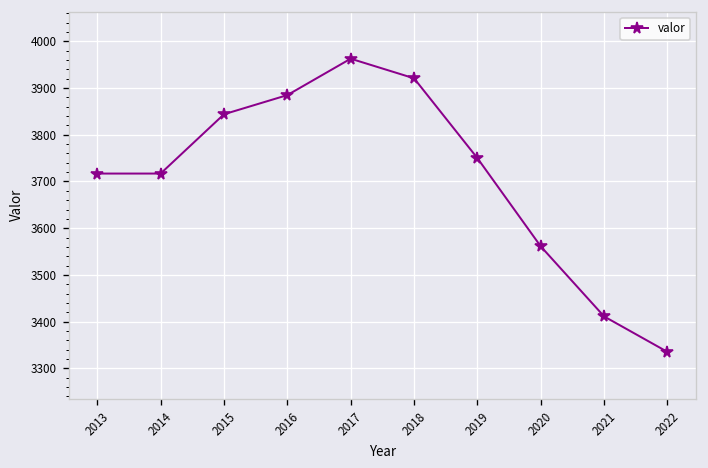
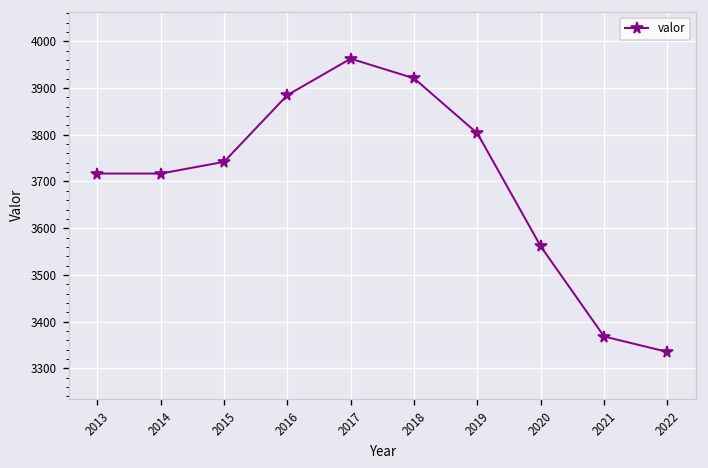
2015: 3840 -> 3740
2019: 3750 -> 3800
2021: 3410 -> 3370
